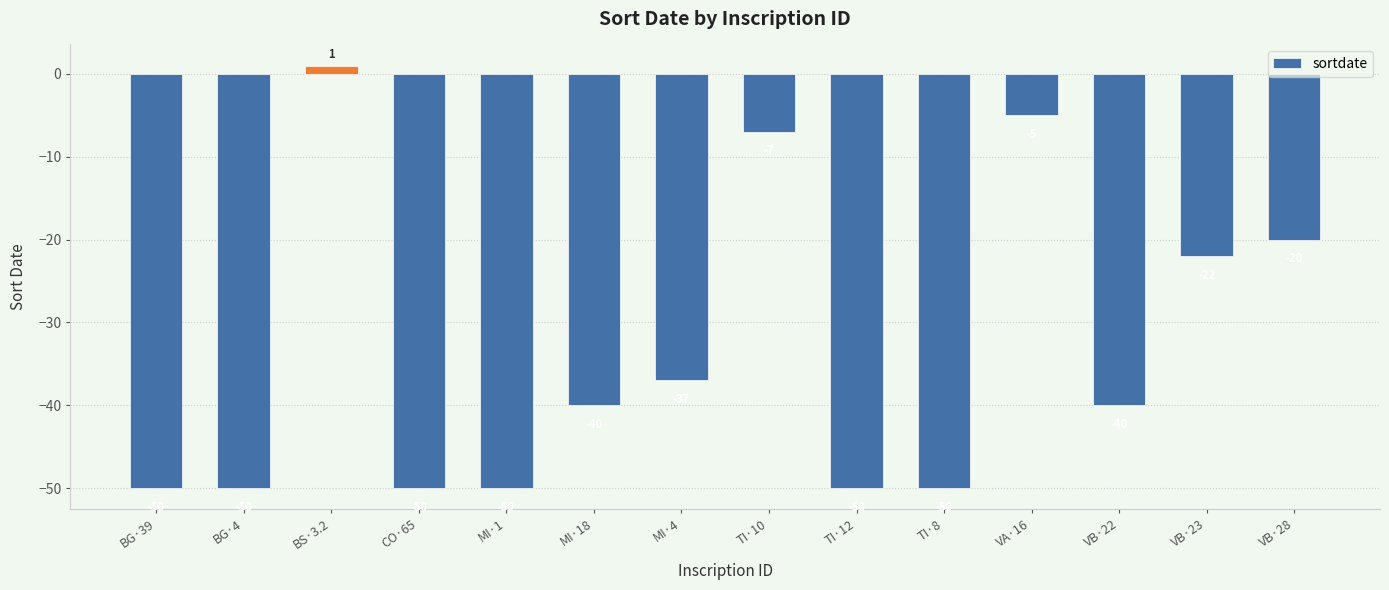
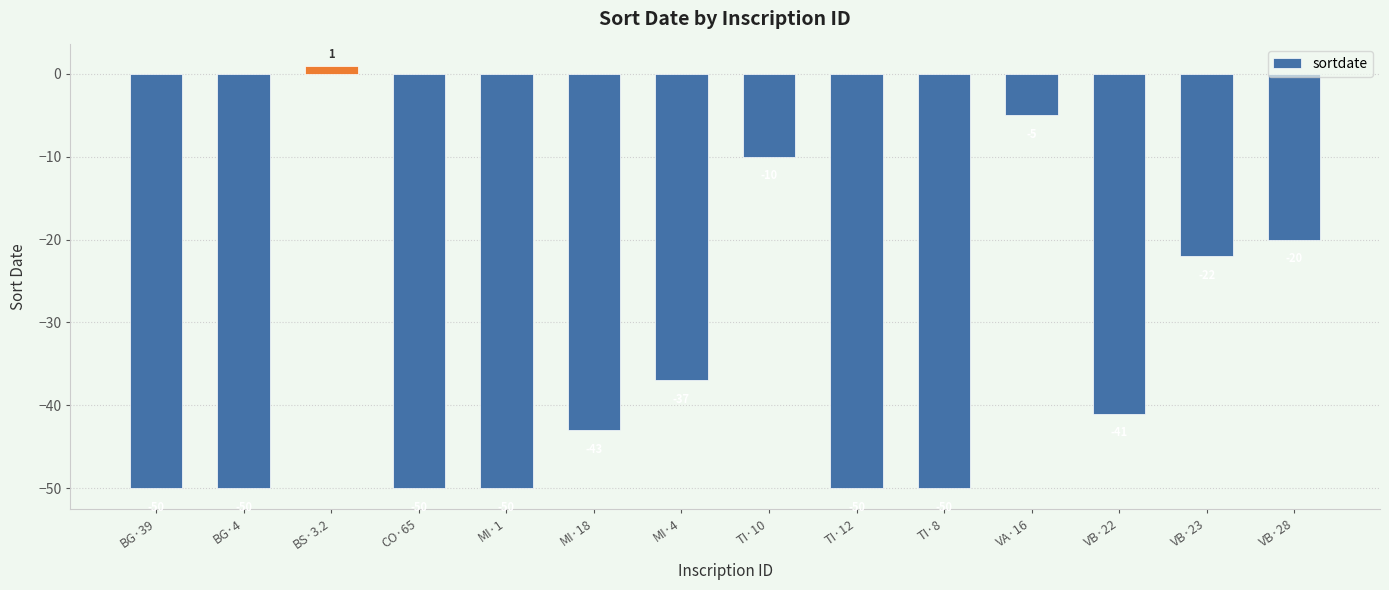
MI·18: -40 -> -43
TI·10: -7 -> -10
VB·22: -40 -> -41
